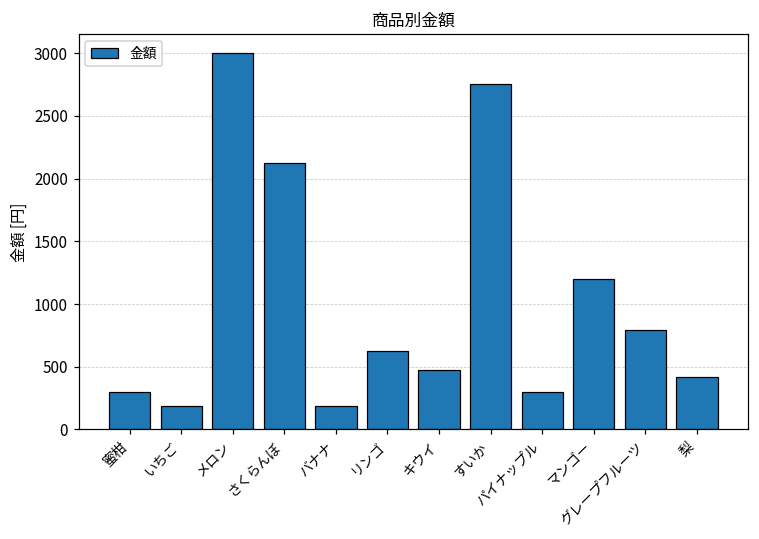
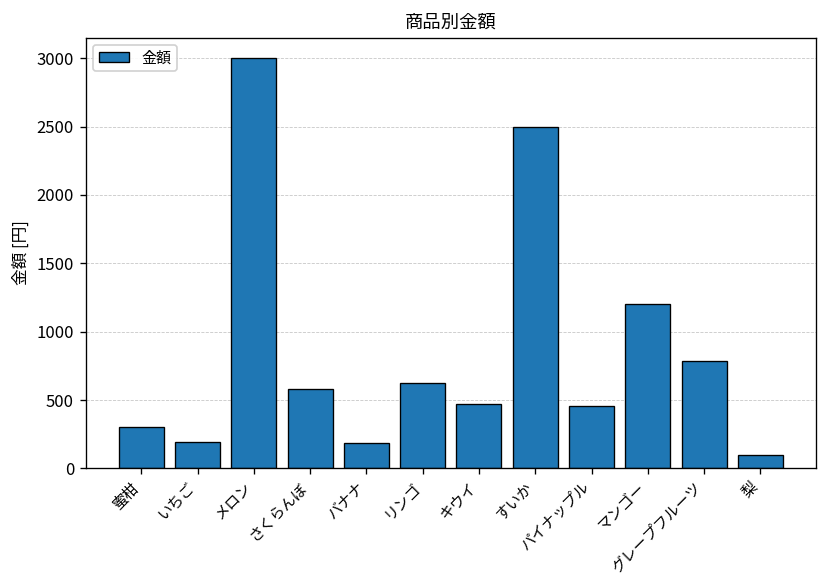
さくらんぼ: 2120 -> 580
すいか: 2750 -> 2500
パイナップル: 300 -> 450
梨: 420 -> 100
